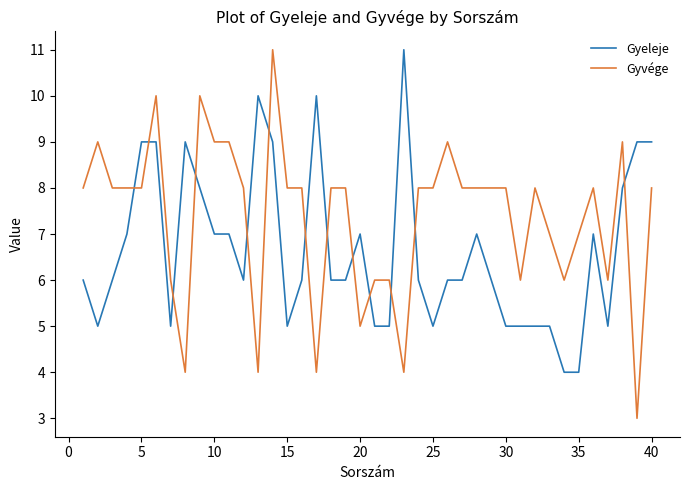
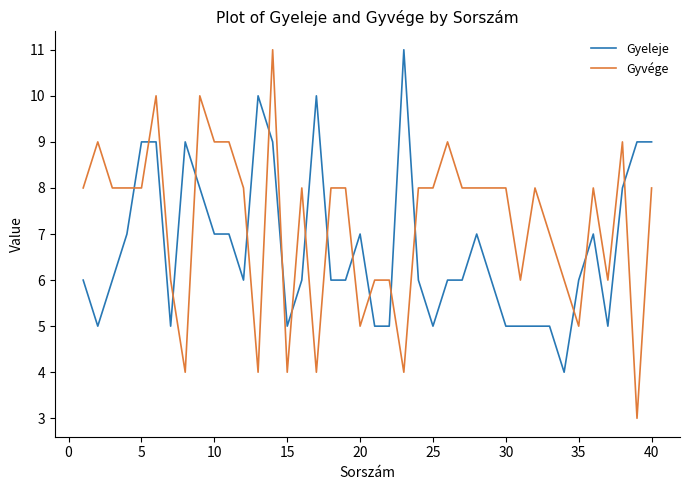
Gyvége, 15: 8 -> 4
Gyeleje, 35: 4 -> 6
Gyvége, 35: 7 -> 5
